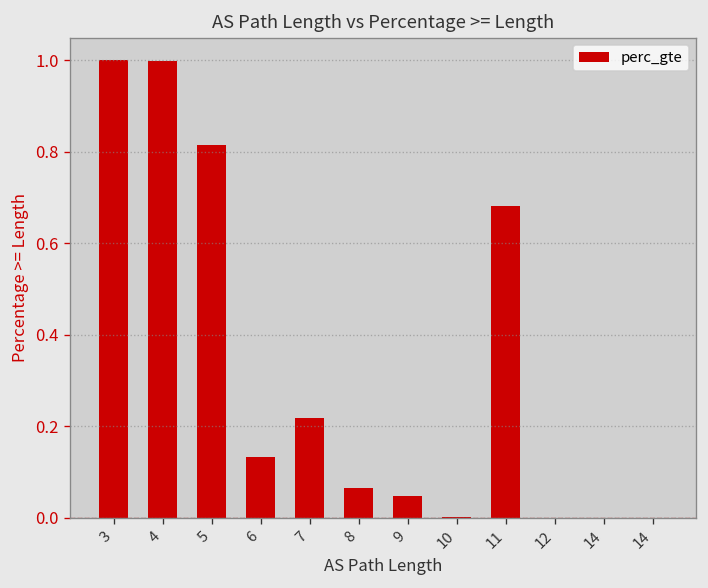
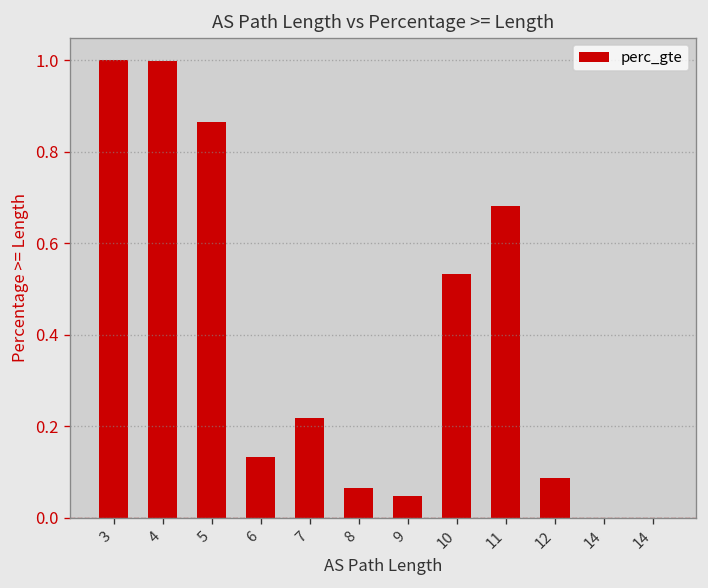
5: 0.82 -> 0.87
10: 0.00 -> 0.53
12: 0.00 -> 0.09
